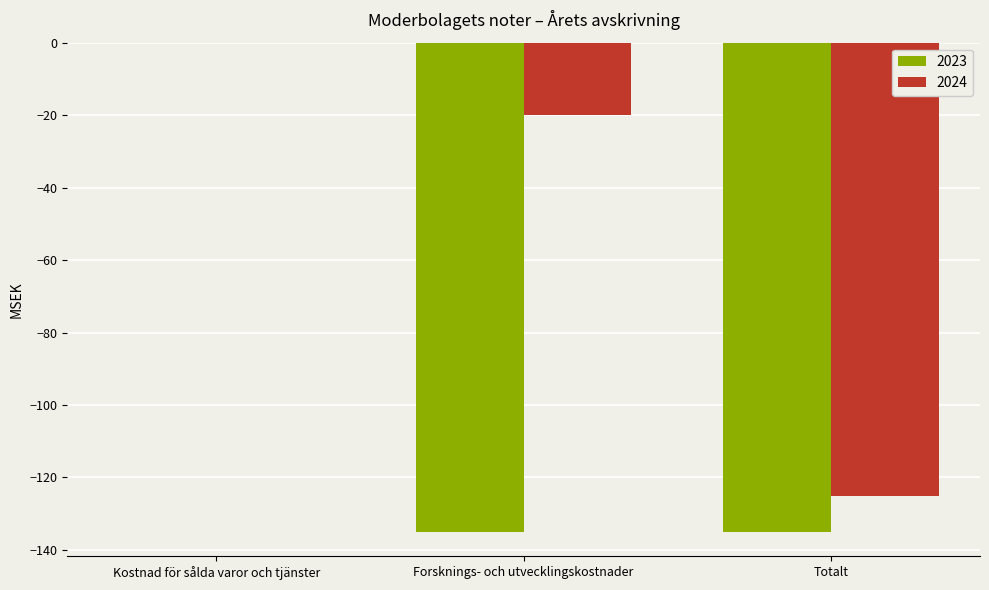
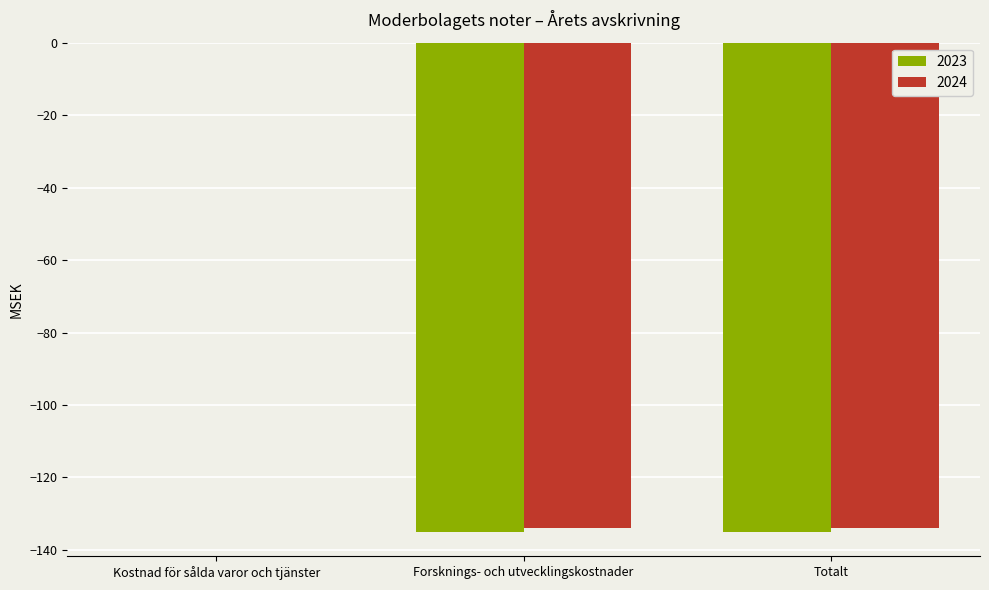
2024, Forsknings- och utvecklingskostnader: -20 -> -134
2024, Totalt: -125 -> -134
